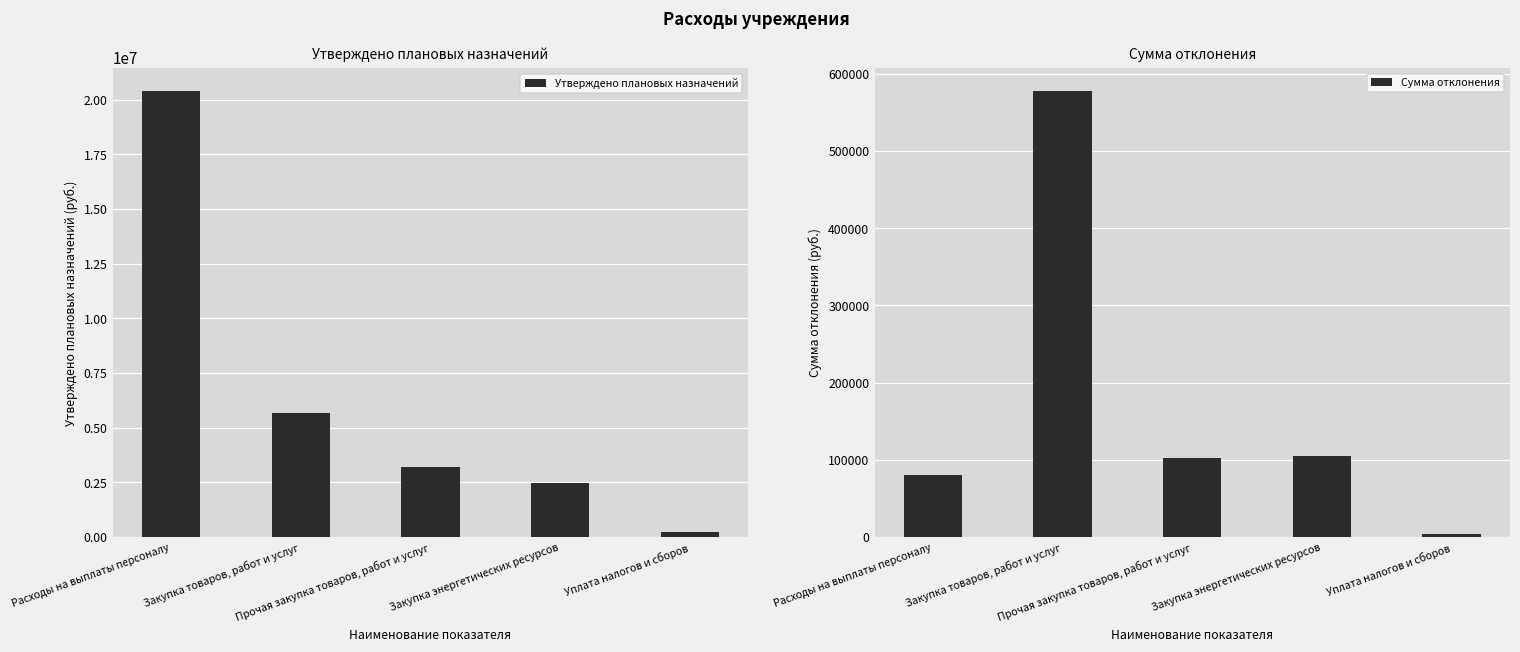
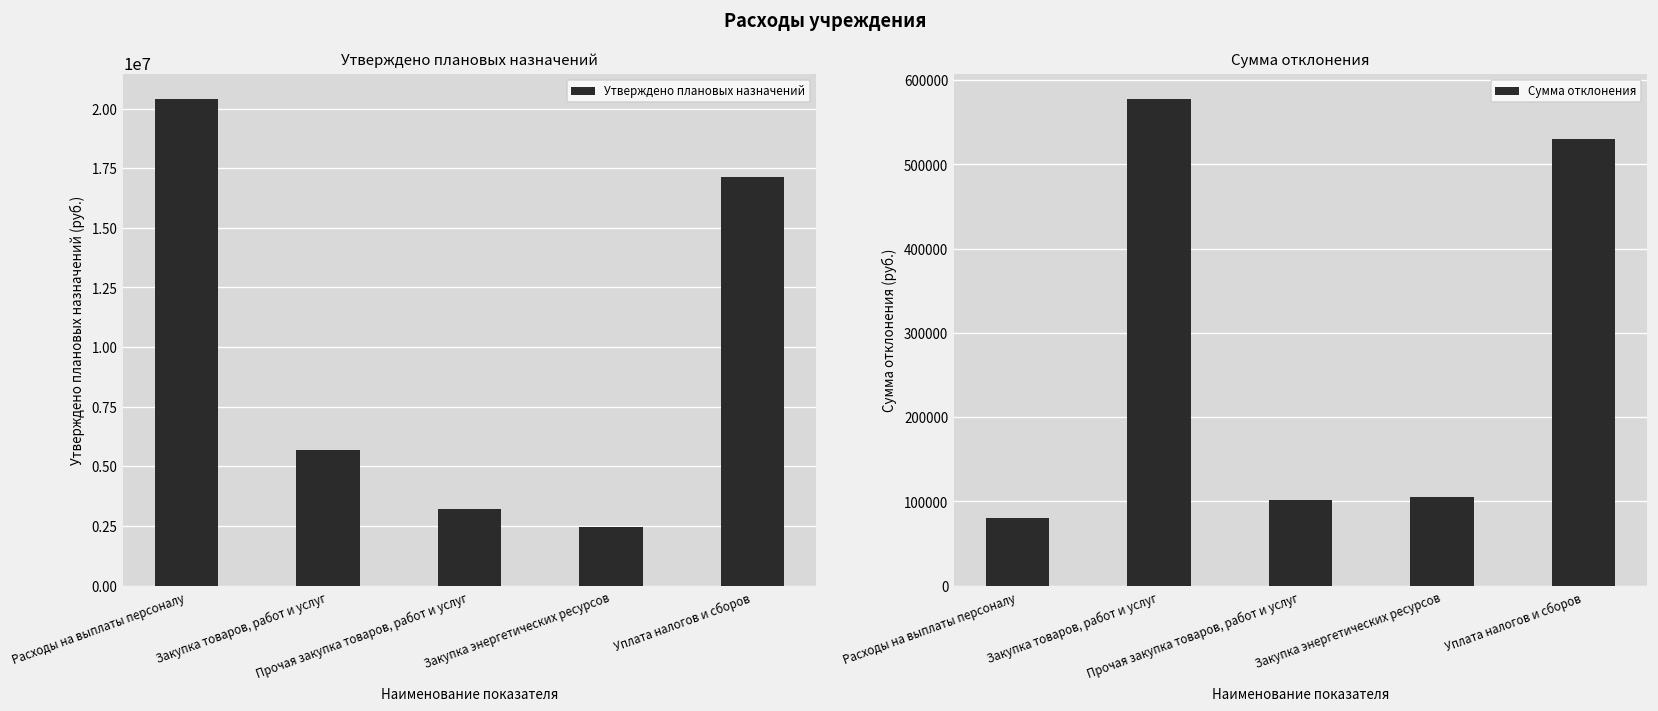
Утверждено плановых назначений, Уплата налогов и сборов: 200000 -> 17100000
Сумма отклонения, Уплата налогов и сборов: 0 -> 530000
